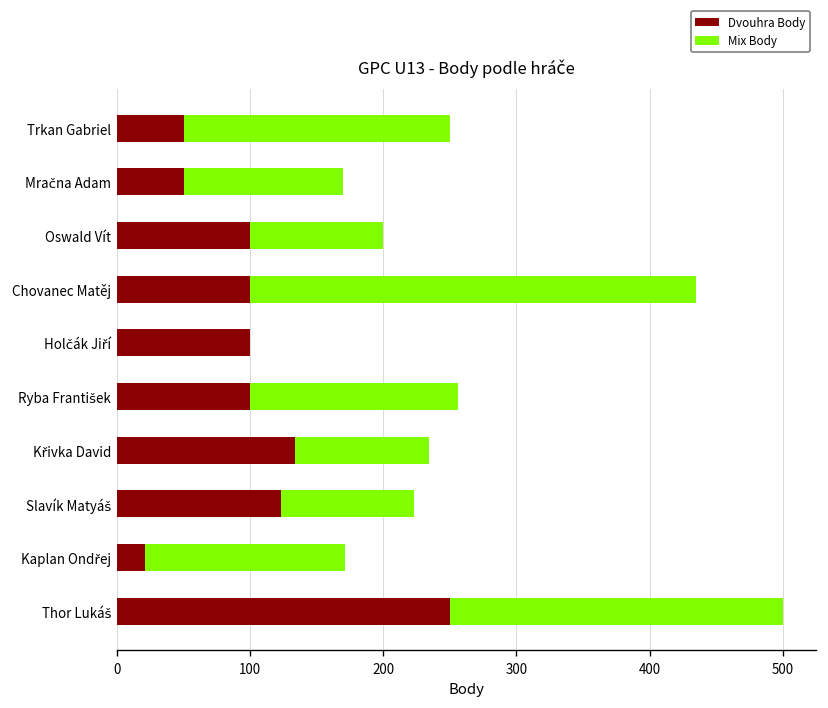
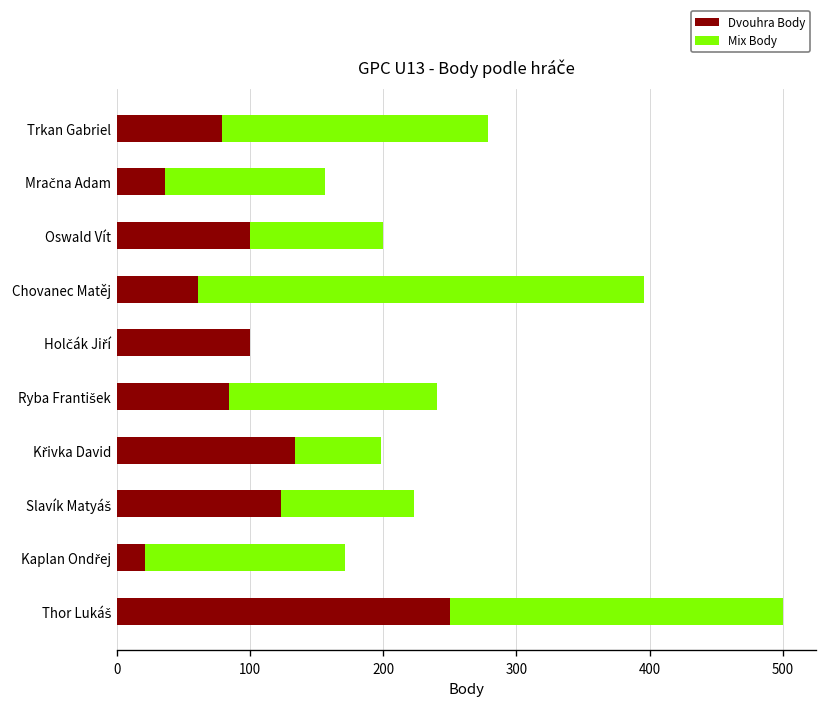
Dvouhra Body, Trkan Gabriel: 50 -> 79
Dvouhra Body, Mračna Adam: 50 -> 36
Dvouhra Body, Chovanec Matěj: 100 -> 61
Dvouhra Body, Ryba František: 100 -> 84
Mix Body, Křivka David: 100 -> 64
